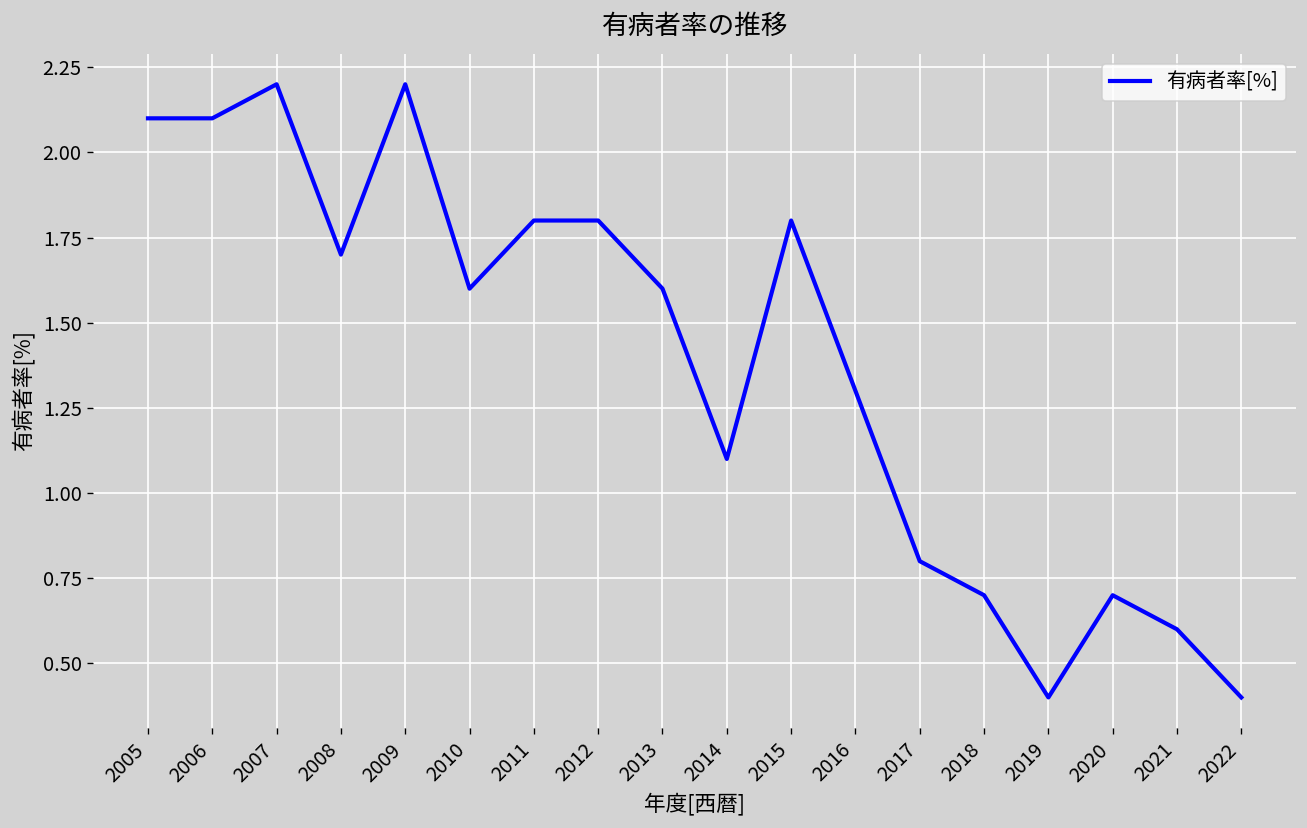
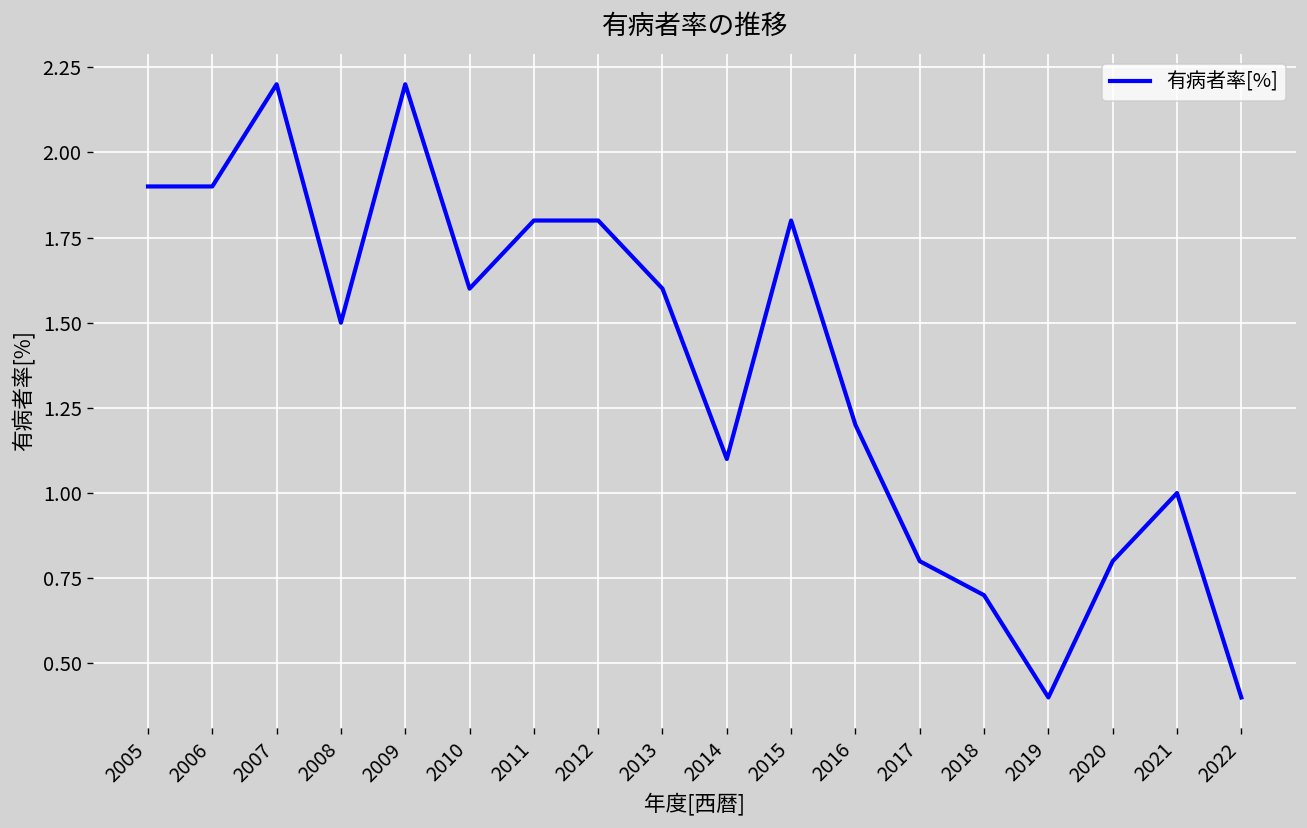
2005: 2.1 -> 1.9
2006: 2.1 -> 1.9
2008: 1.7 -> 1.5
2016: 1.3 -> 1.2
2020: 0.7 -> 0.8
2021: 0.6 -> 1.0
